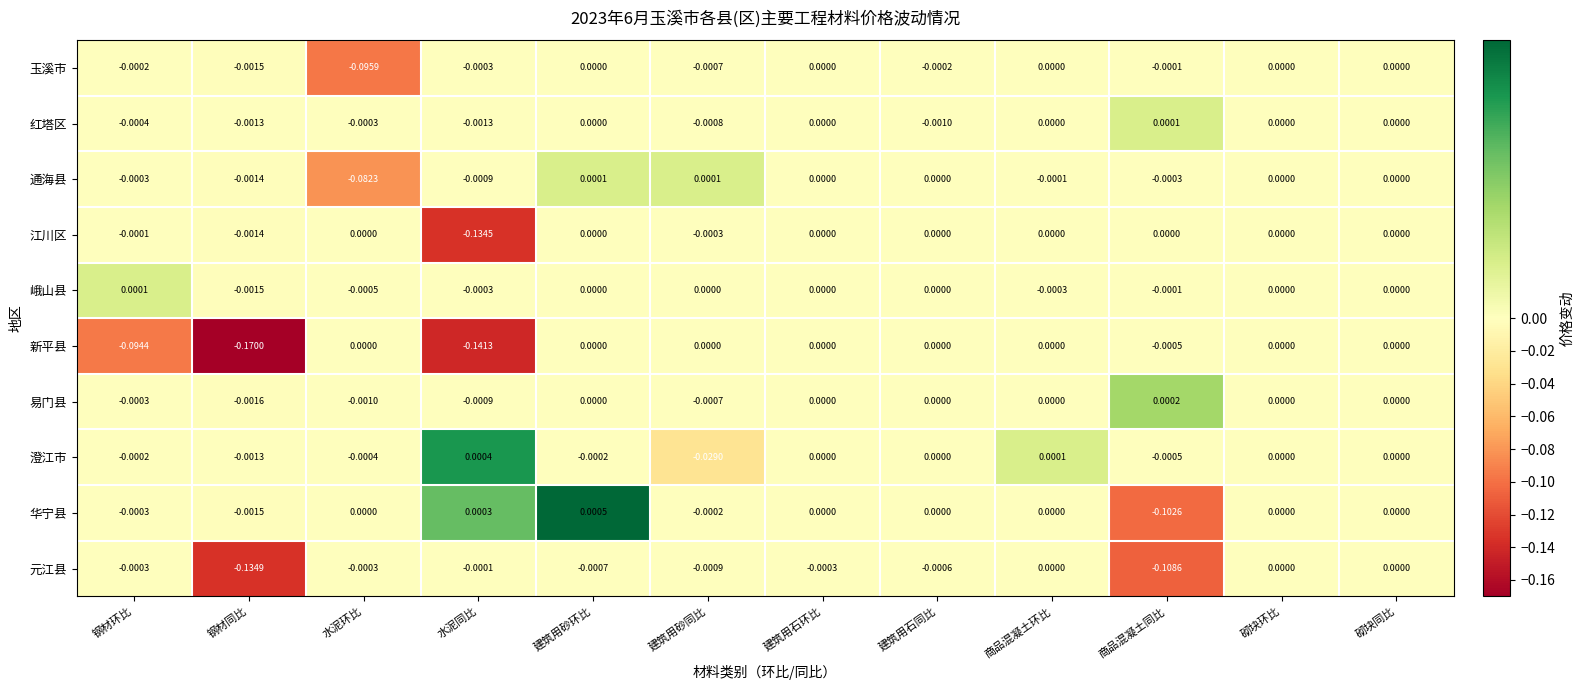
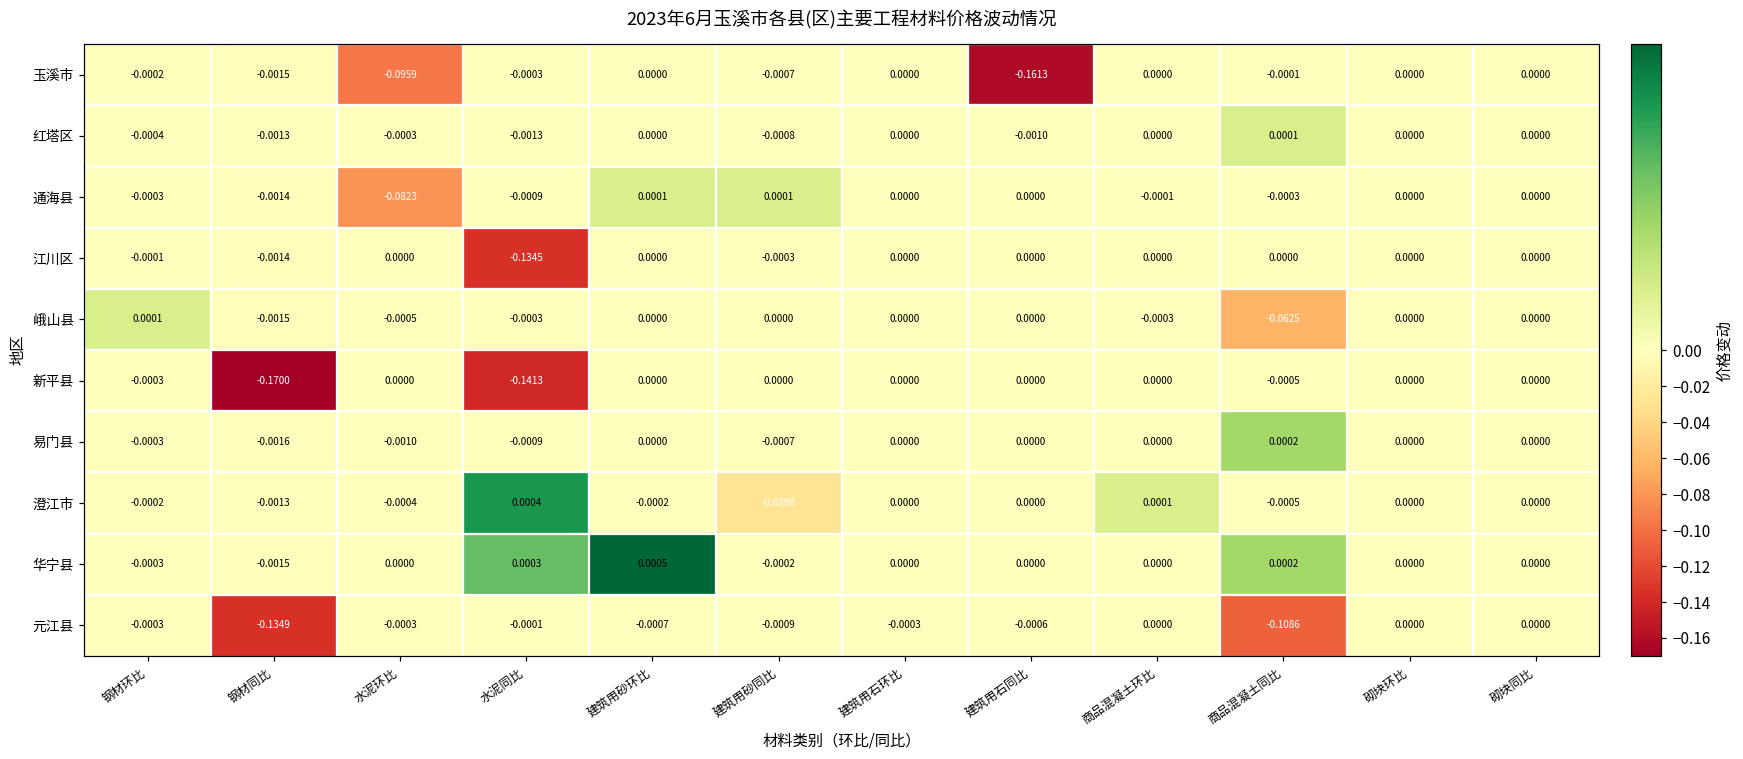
玉溪市, 建筑用石同比: -0.0002 -> -0.1613
峨山县, 商品混凝土同比: -0.0001 -> -0.0625
新平县, 钢材环比: -0.0944 -> -0.0003
华宁县, 商品混凝土同比: -0.1026 -> 0.0002
